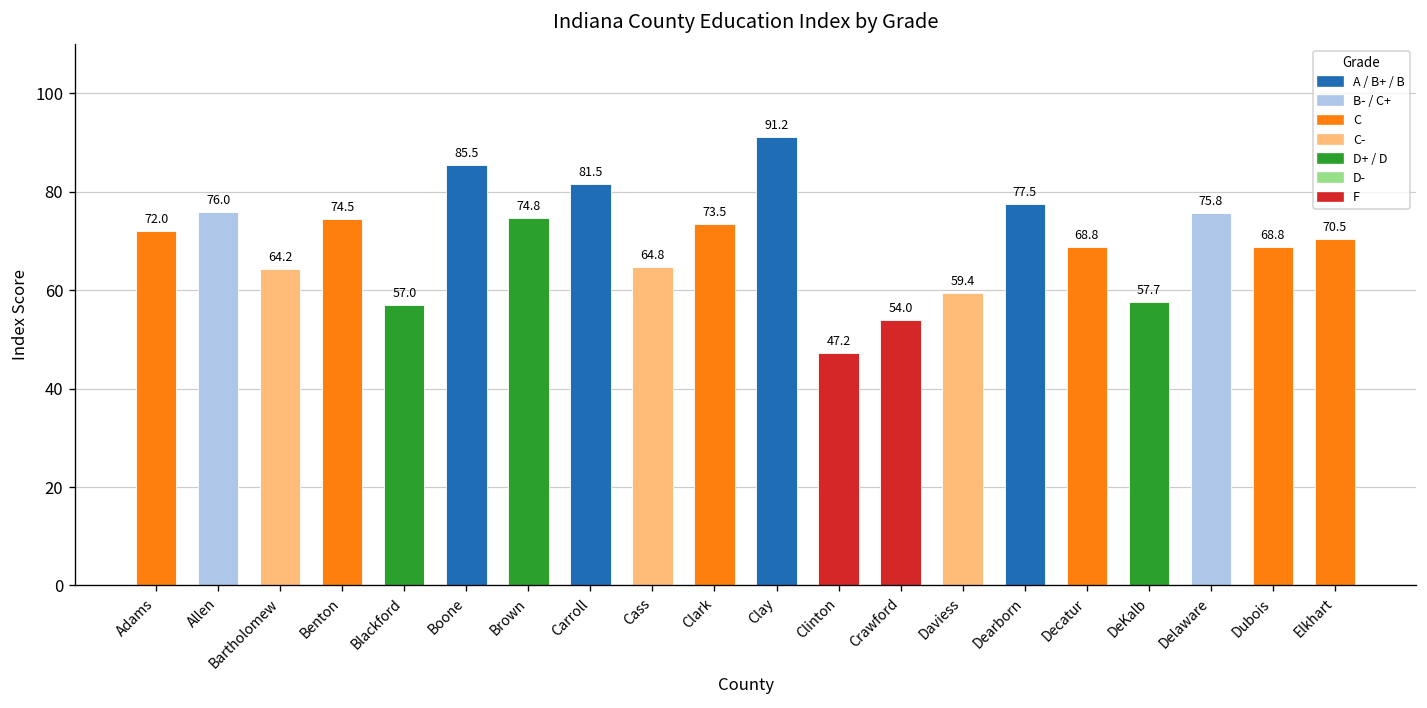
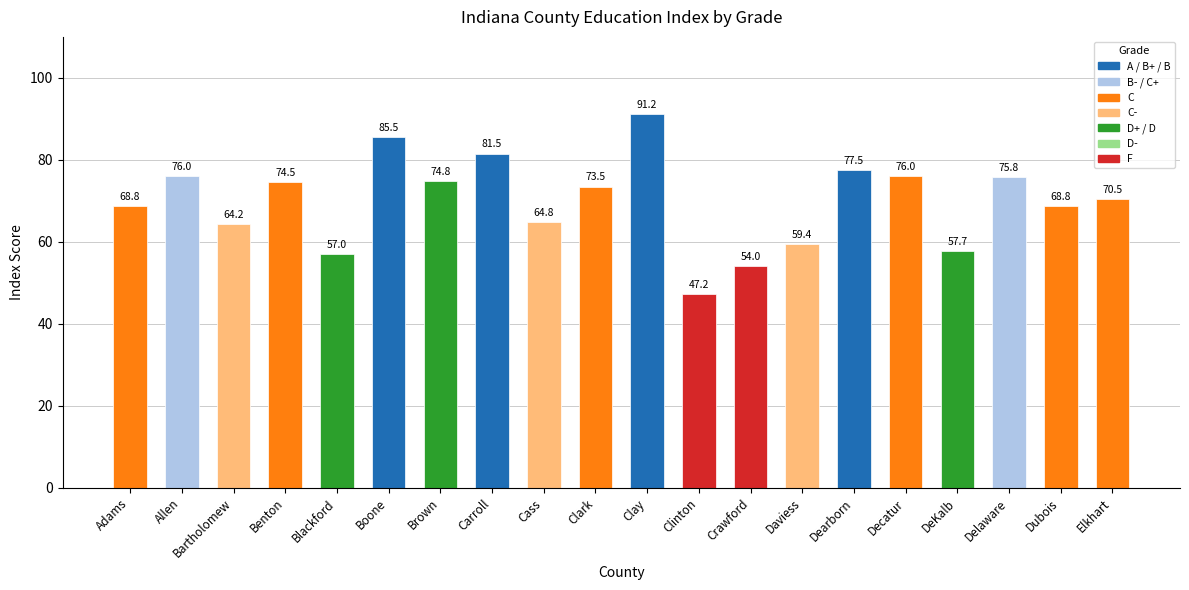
Adams: 72.0 -> 68.8
Decatur: 68.8 -> 76.0
